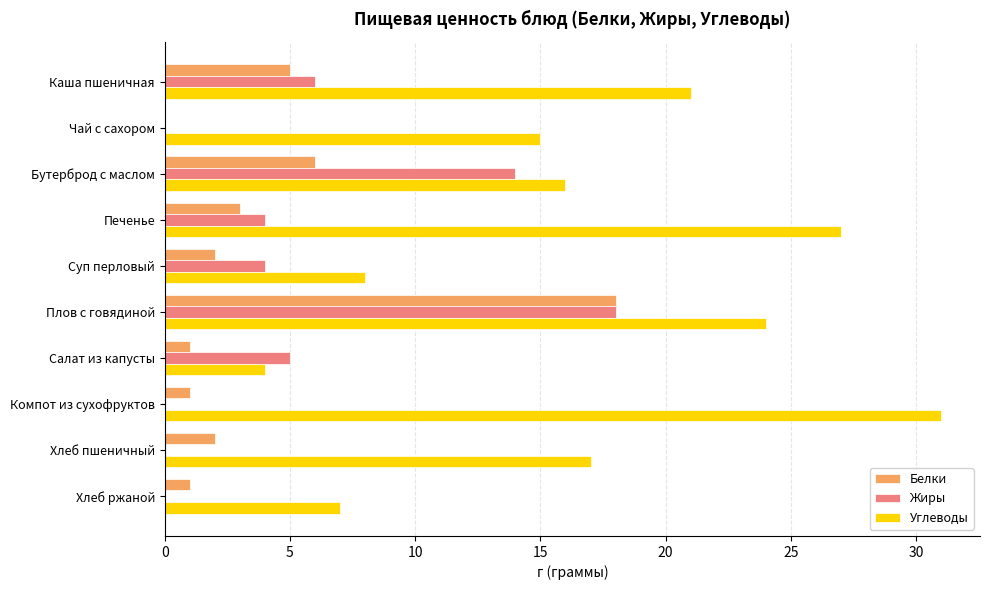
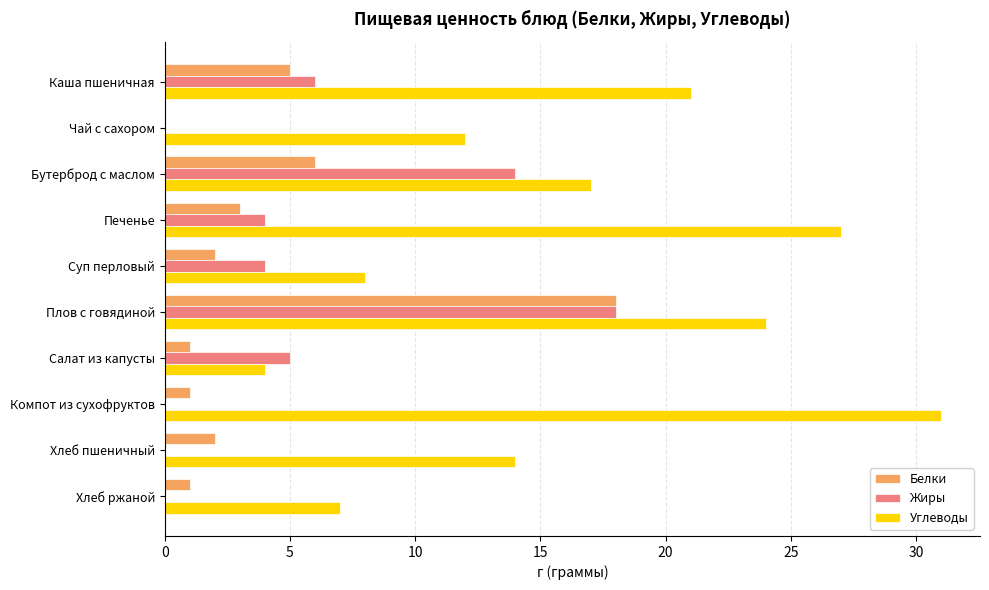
Углеводы, Чай с сахором: 15 -> 12
Углеводы, Бутерброд с маслом: 16 -> 17
Углеводы, Хлеб пшеничный: 17 -> 14
